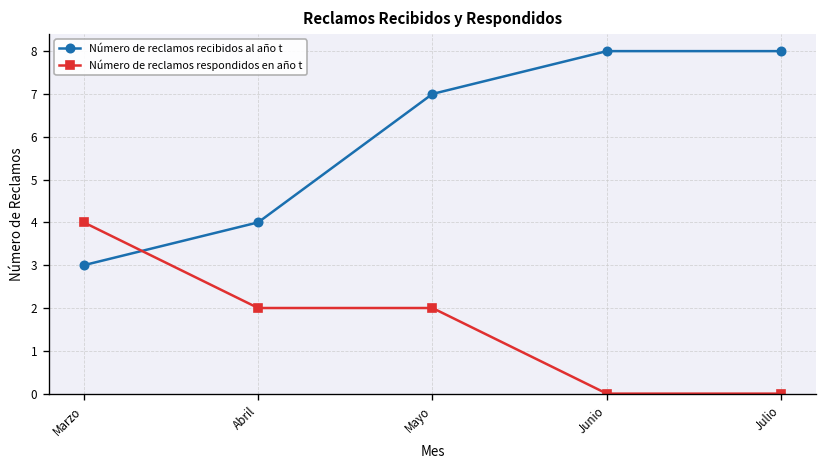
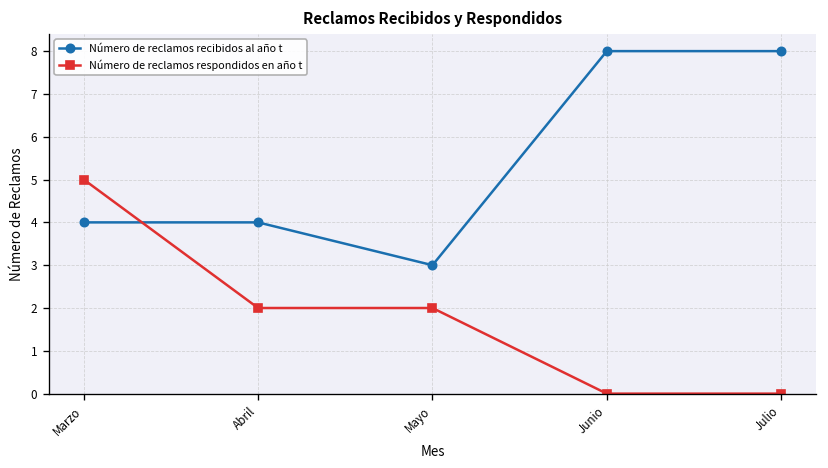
Número de reclamos recibidos al año t, Marzo: 3 -> 4
Número de reclamos respondidos en año t, Marzo: 4 -> 5
Número de reclamos recibidos al año t, Mayo: 7 -> 3
